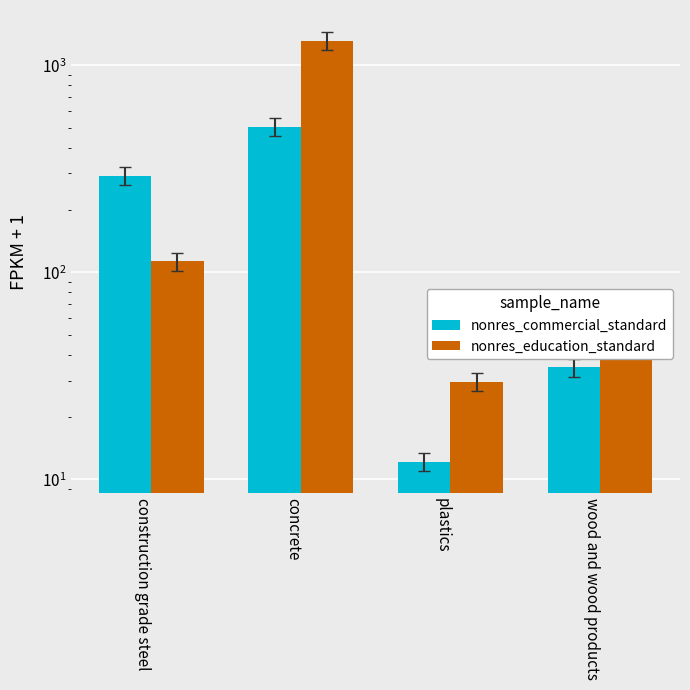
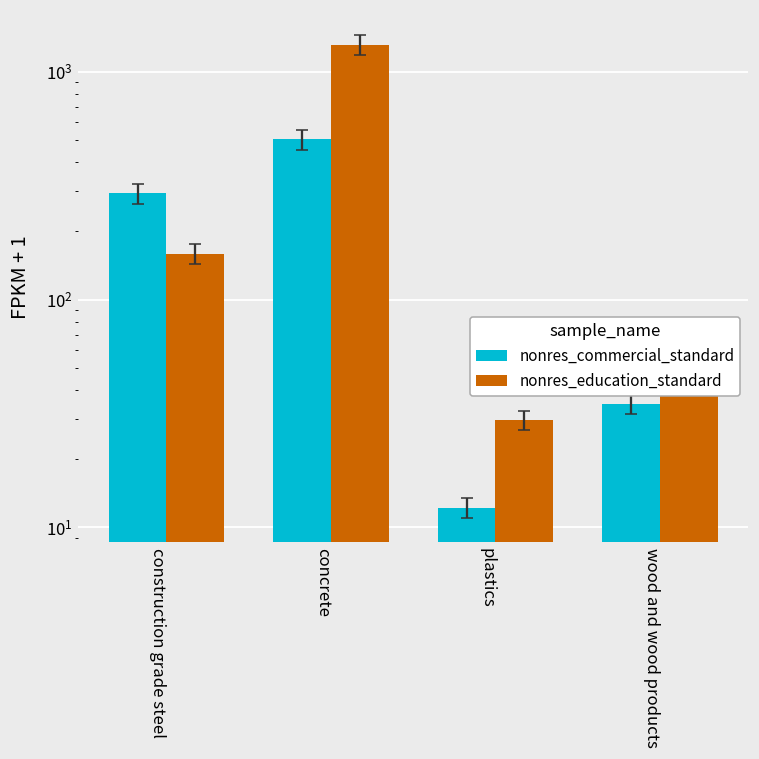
nonres_education_standard, construction grade steel: 110 -> 160
